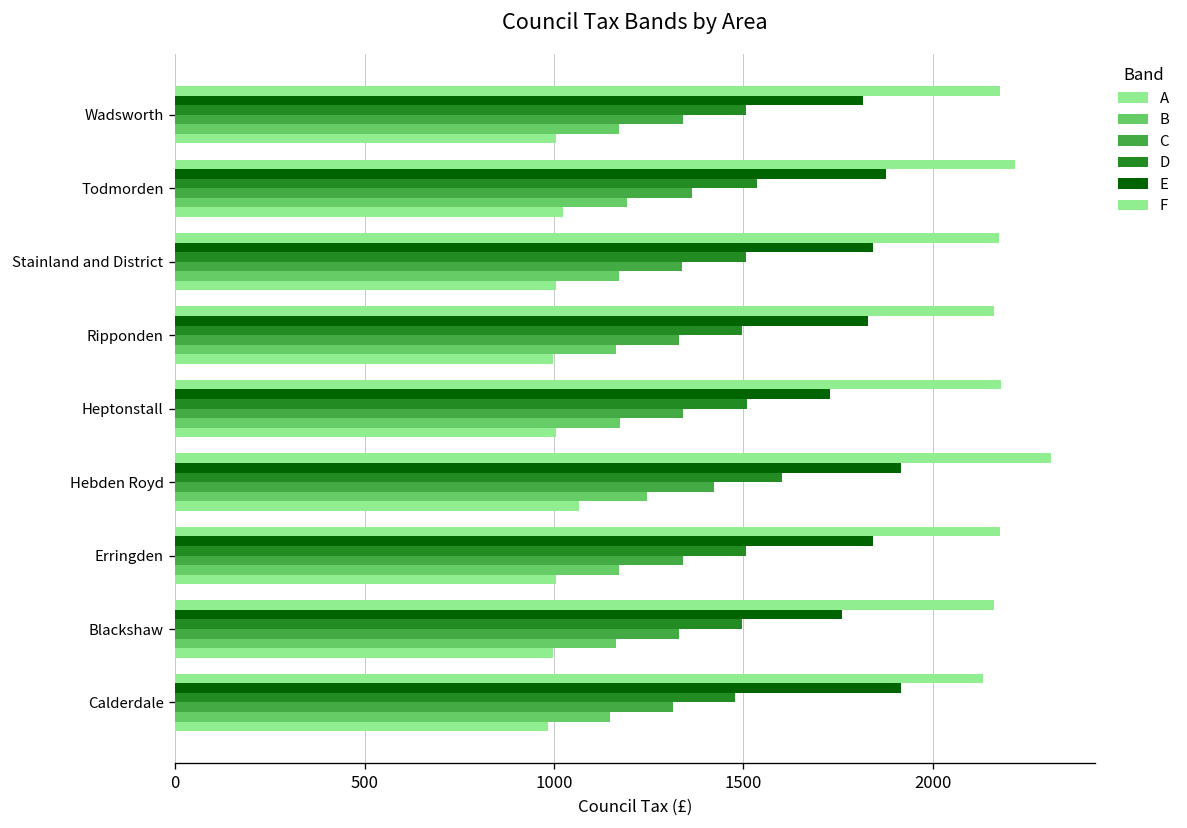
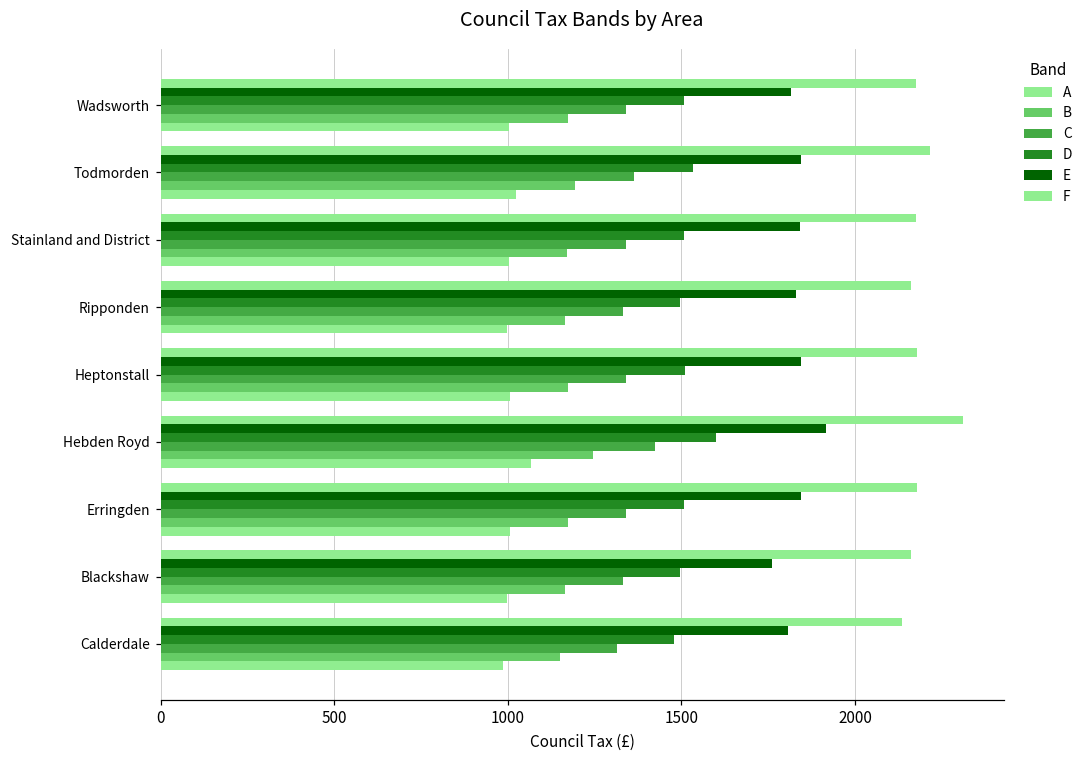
E, Todmorden: 1880 -> 1840
E, Heptonstall: 1730 -> 1840
E, Calderdale: 1920 -> 1810
